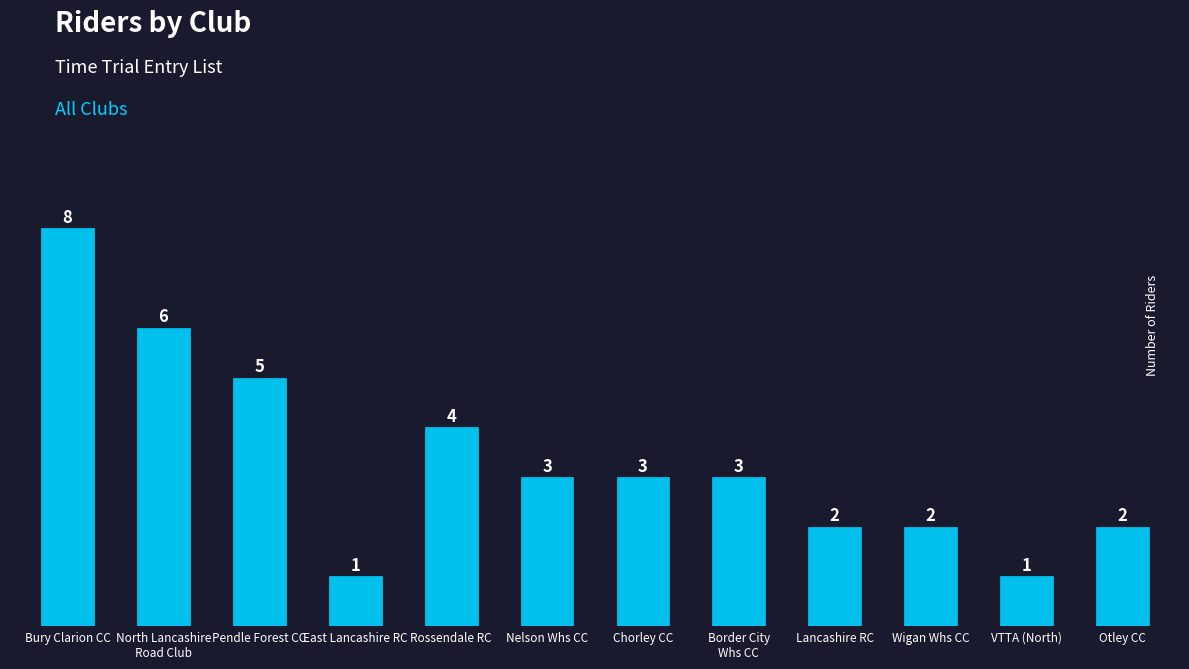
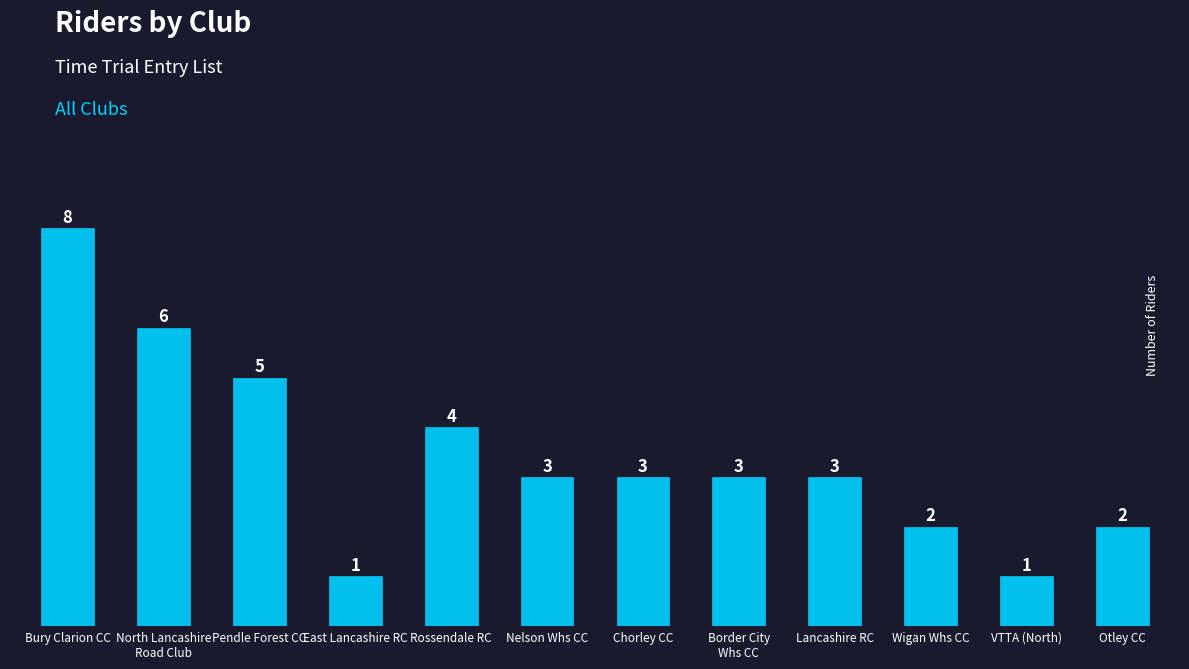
Lancashire RC: 2 -> 3
